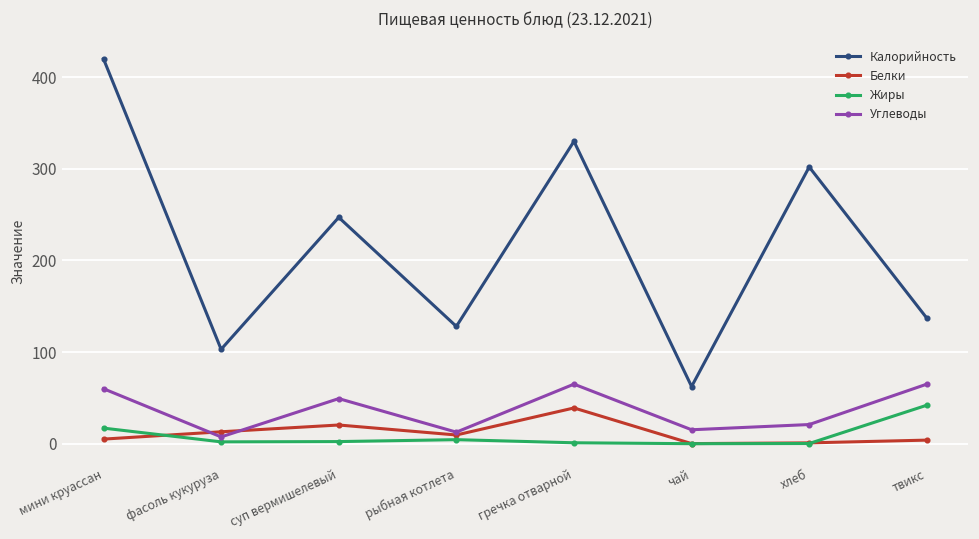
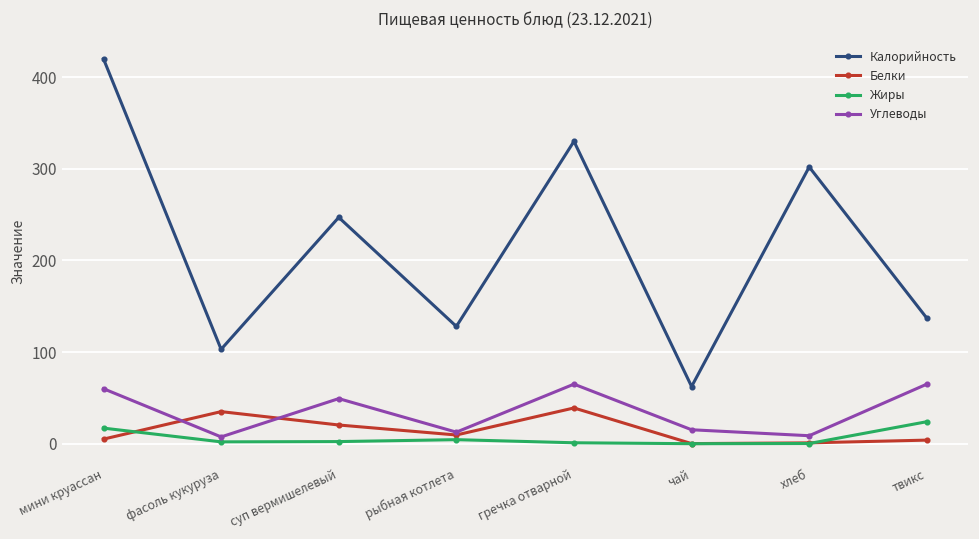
Белки, фасоль кукуруза: 10 -> 40
Углеводы, хлеб: 20 -> 10
Жиры, твикс: 40 -> 20
